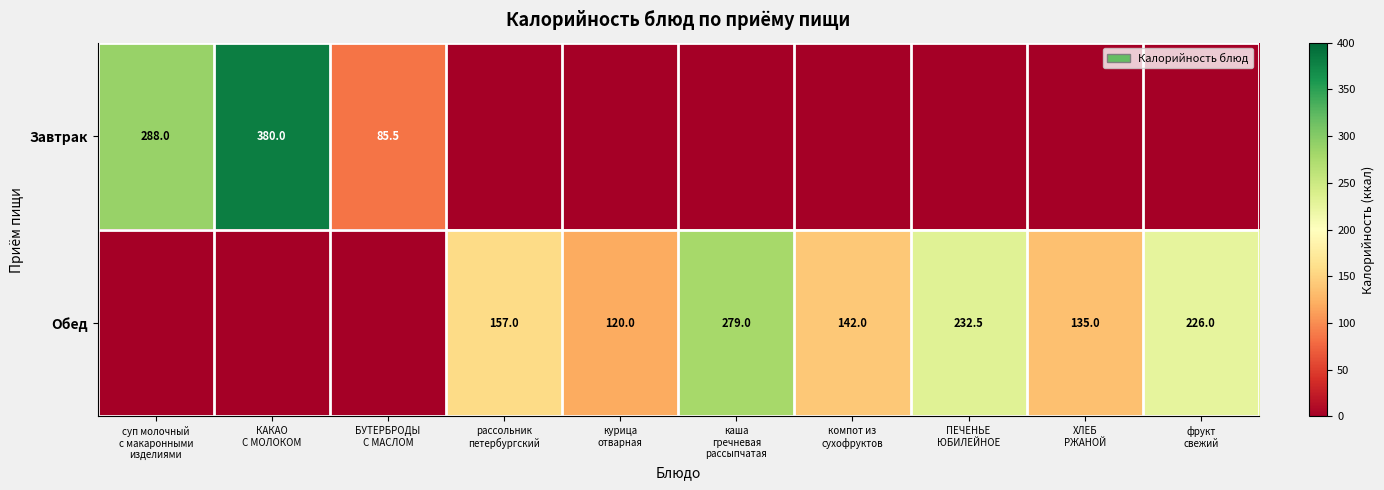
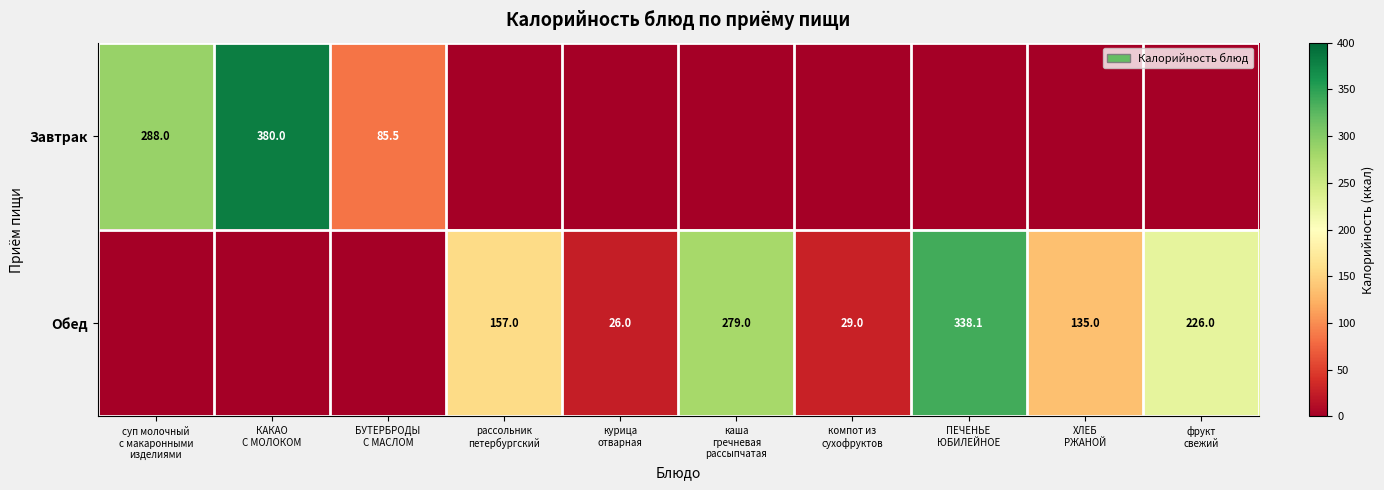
Обед, курица отварная: 120.0 -> 26.0
Обед, компот из сухофруктов: 142.0 -> 29.0
Обед, ПЕЧЕНЬЕ ЮБИЛЕЙНОЕ: 232.5 -> 338.1
